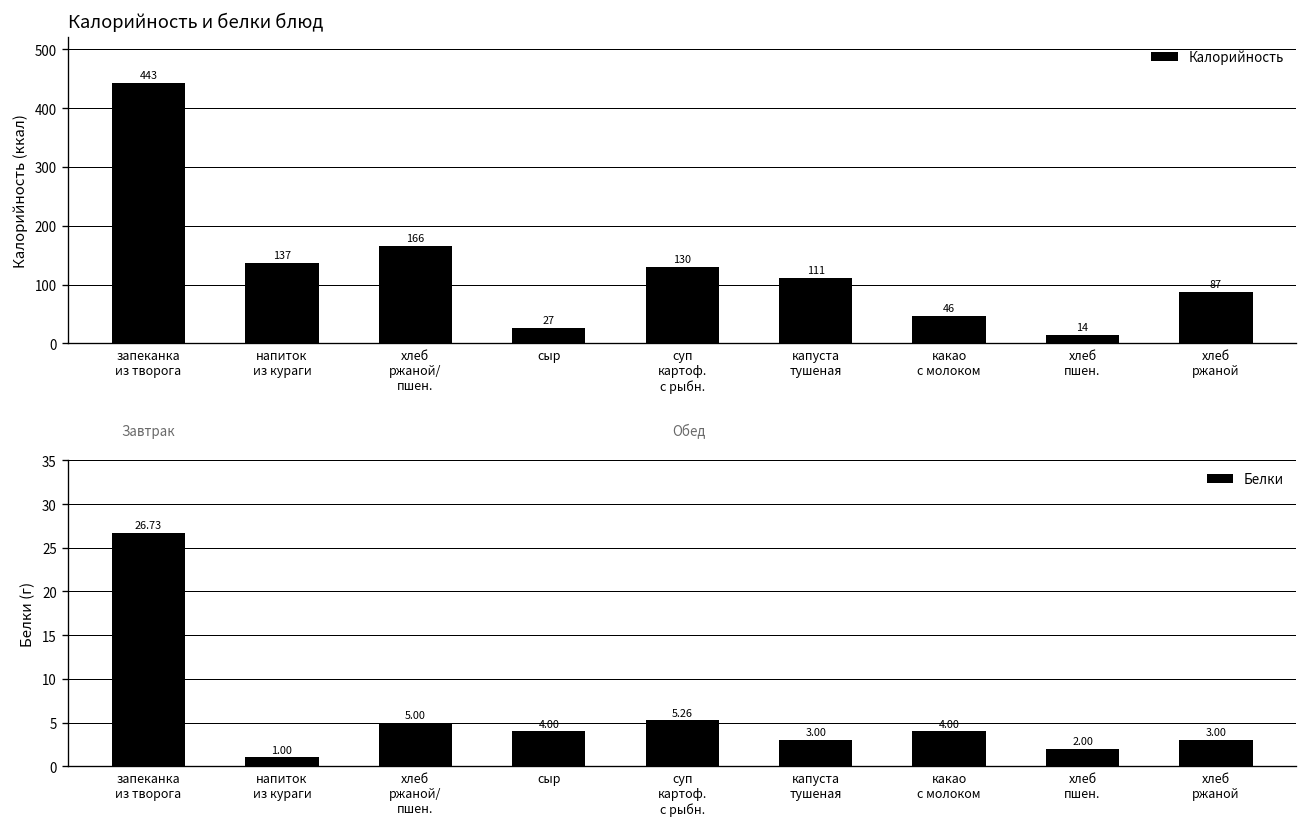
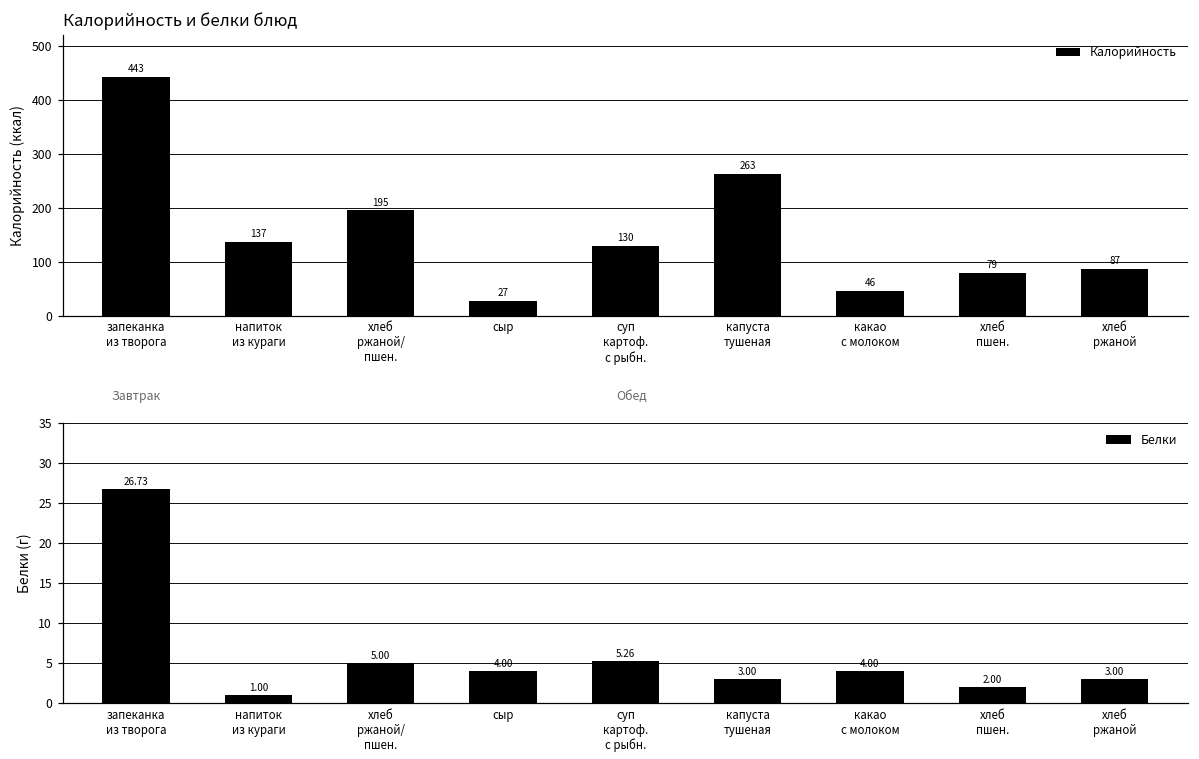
Калорийность и белки блюд, хлеб ржаной/ пшен.: 166 -> 195
Калорийность и белки блюд, капуста тушеная: 111 -> 263
Калорийность и белки блюд, хлеб пшен.: 14 -> 79
